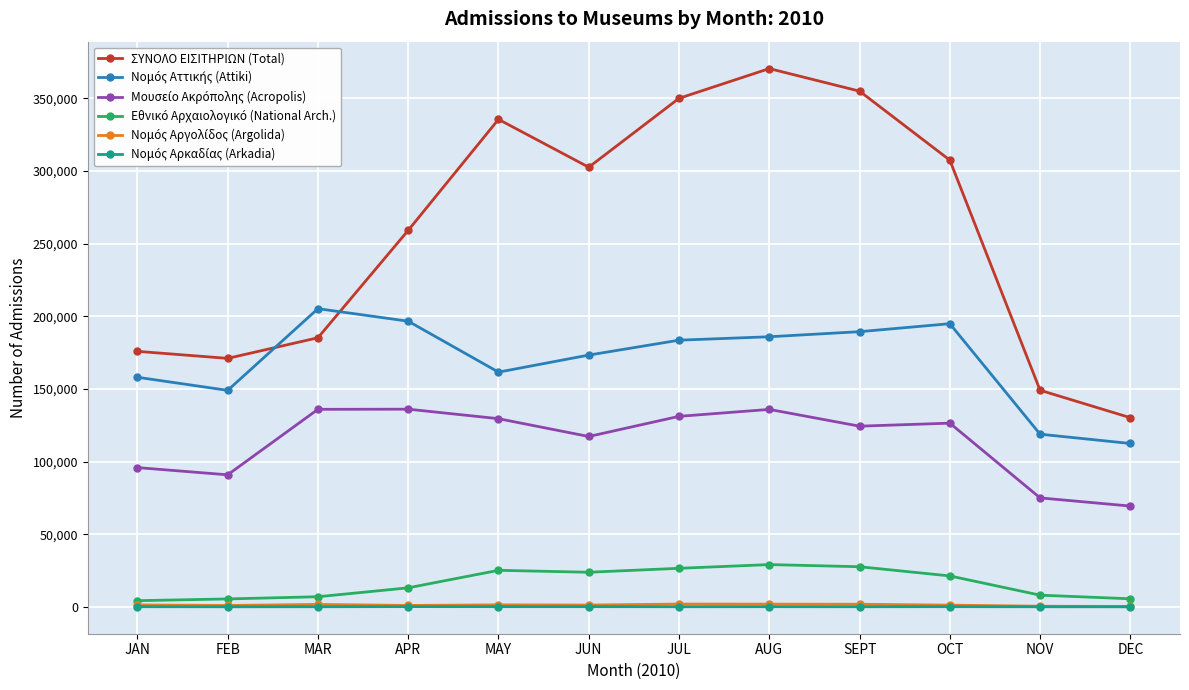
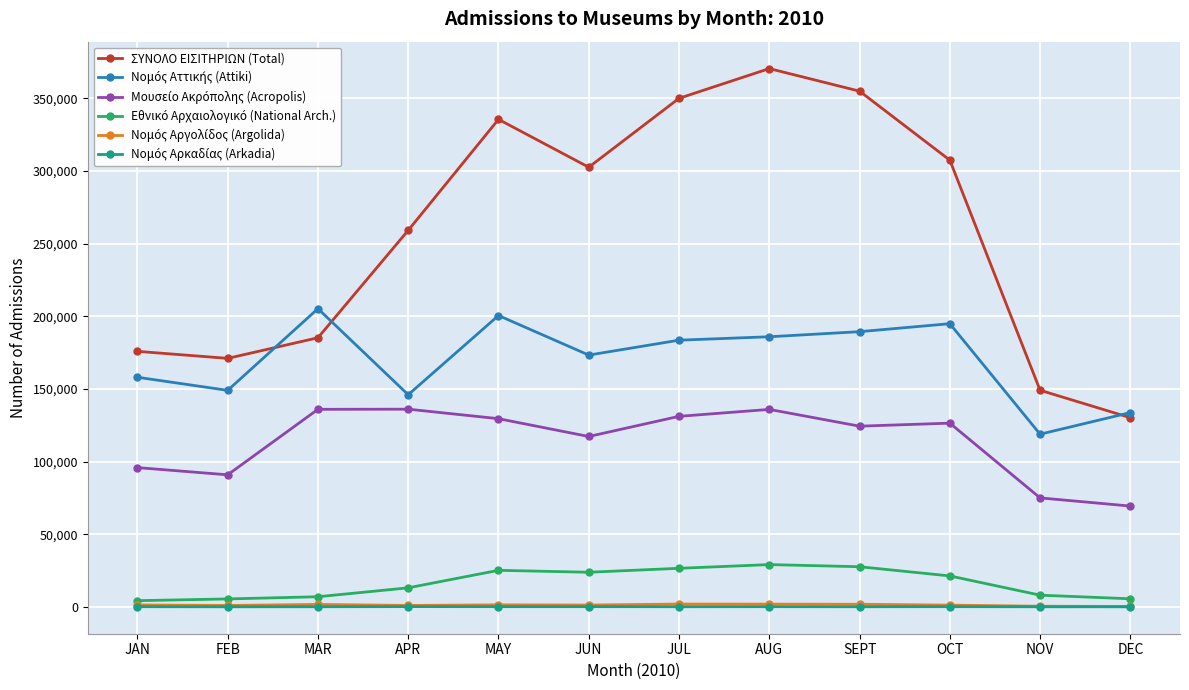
Νομός Αττικής (Attiki), APR: 197,000 -> 146,000
Νομός Αττικής (Attiki), MAY: 162,000 -> 201,000
Νομός Αττικής (Attiki), DEC: 112,000 -> 134,000
